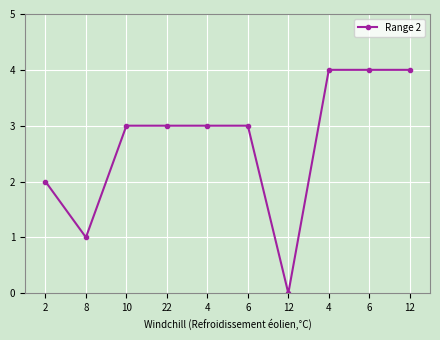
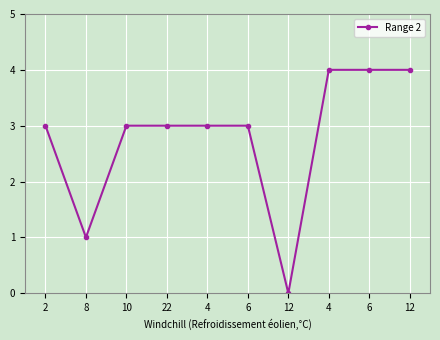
2: 2 -> 3
